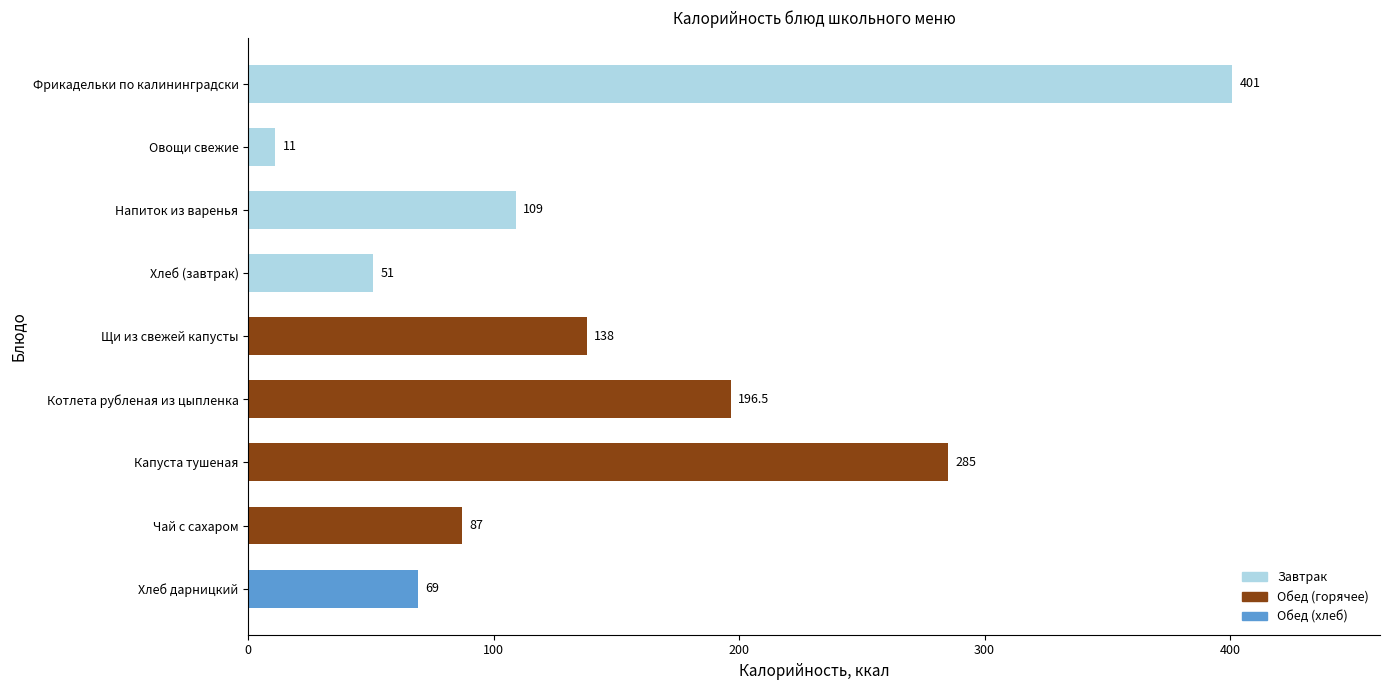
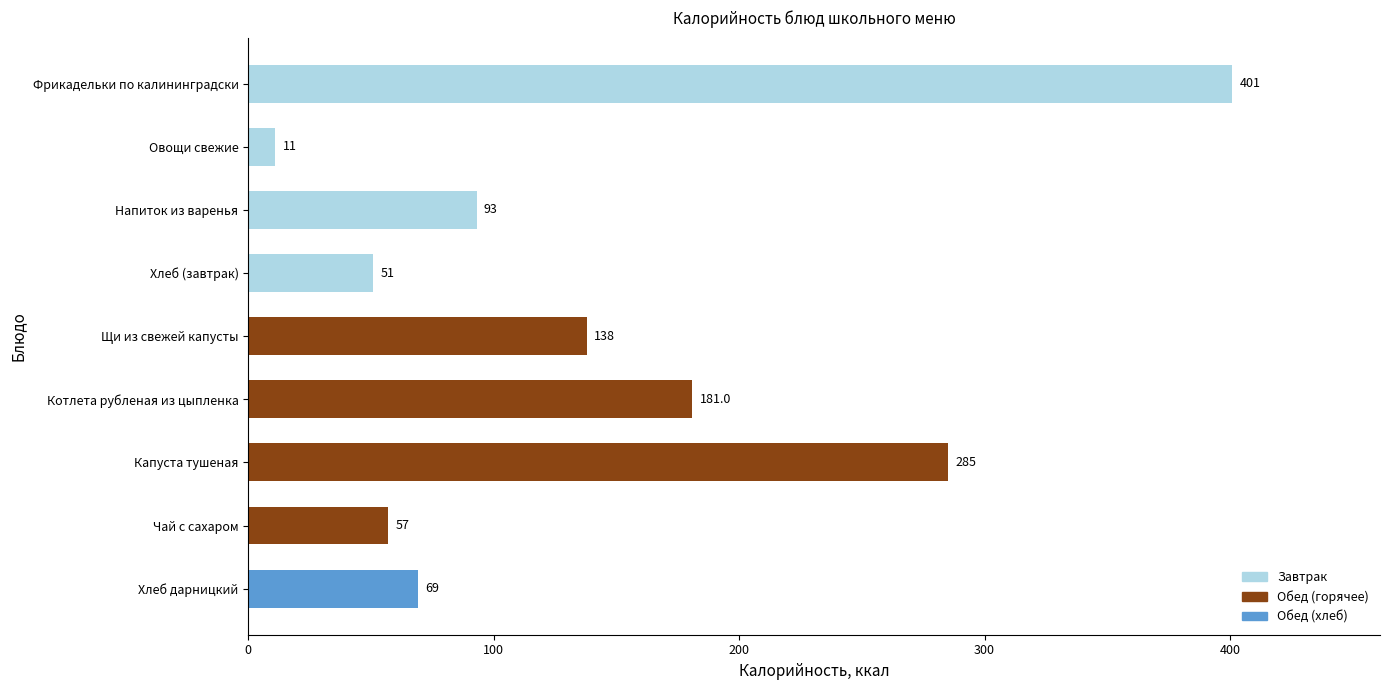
Напиток из варенья: 109 -> 93
Котлета рубленая из цыпленка: 196.5 -> 181.0
Чай с сахаром: 87 -> 57
